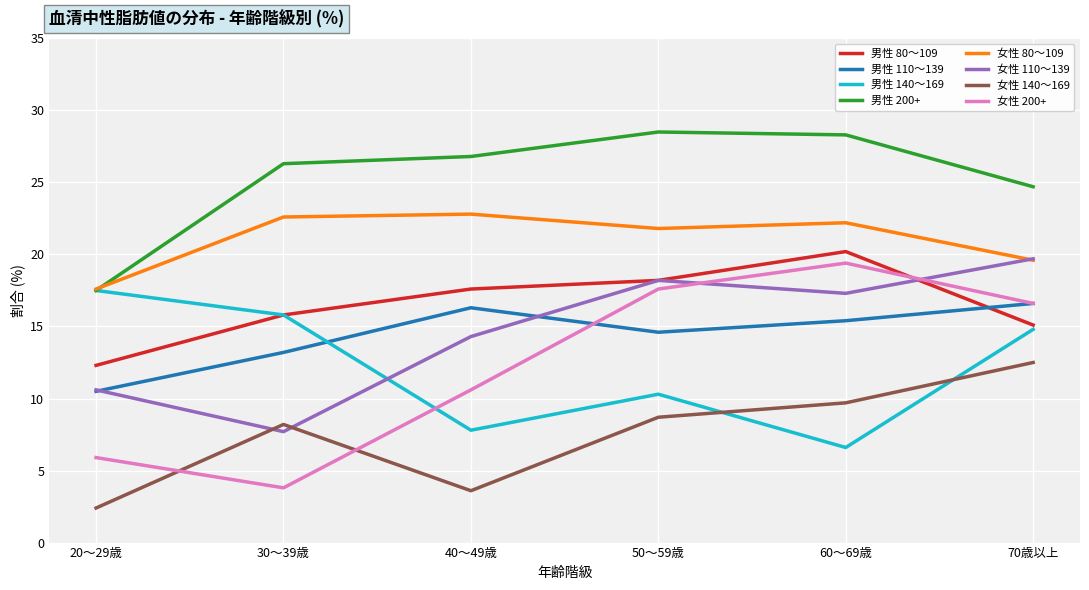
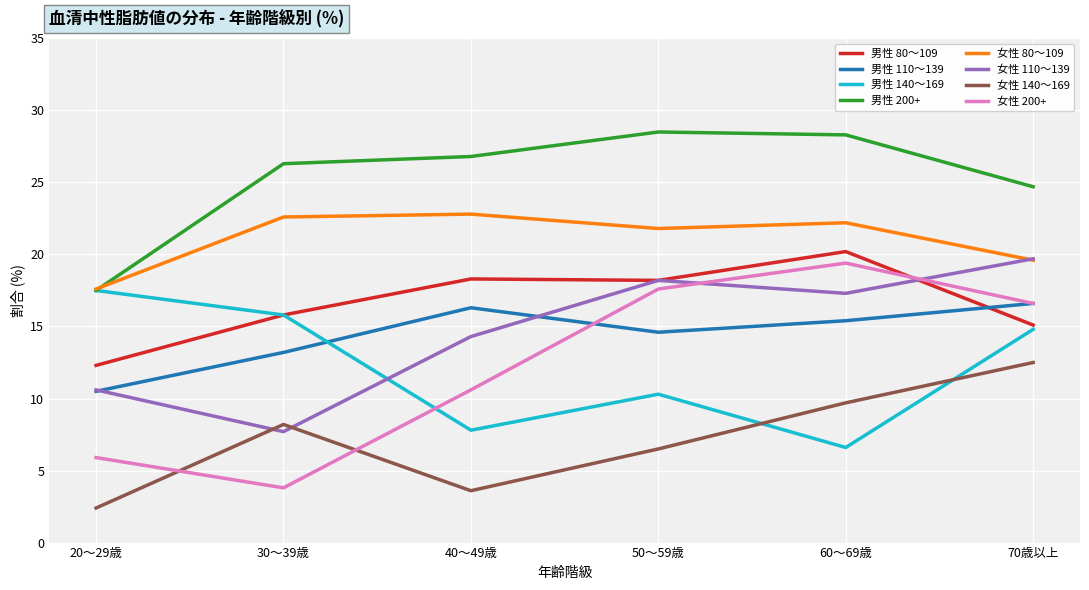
男性 80～109, 40～49歳: 17.6 -> 18.3
女性 140～169, 50～59歳: 8.7 -> 6.5
